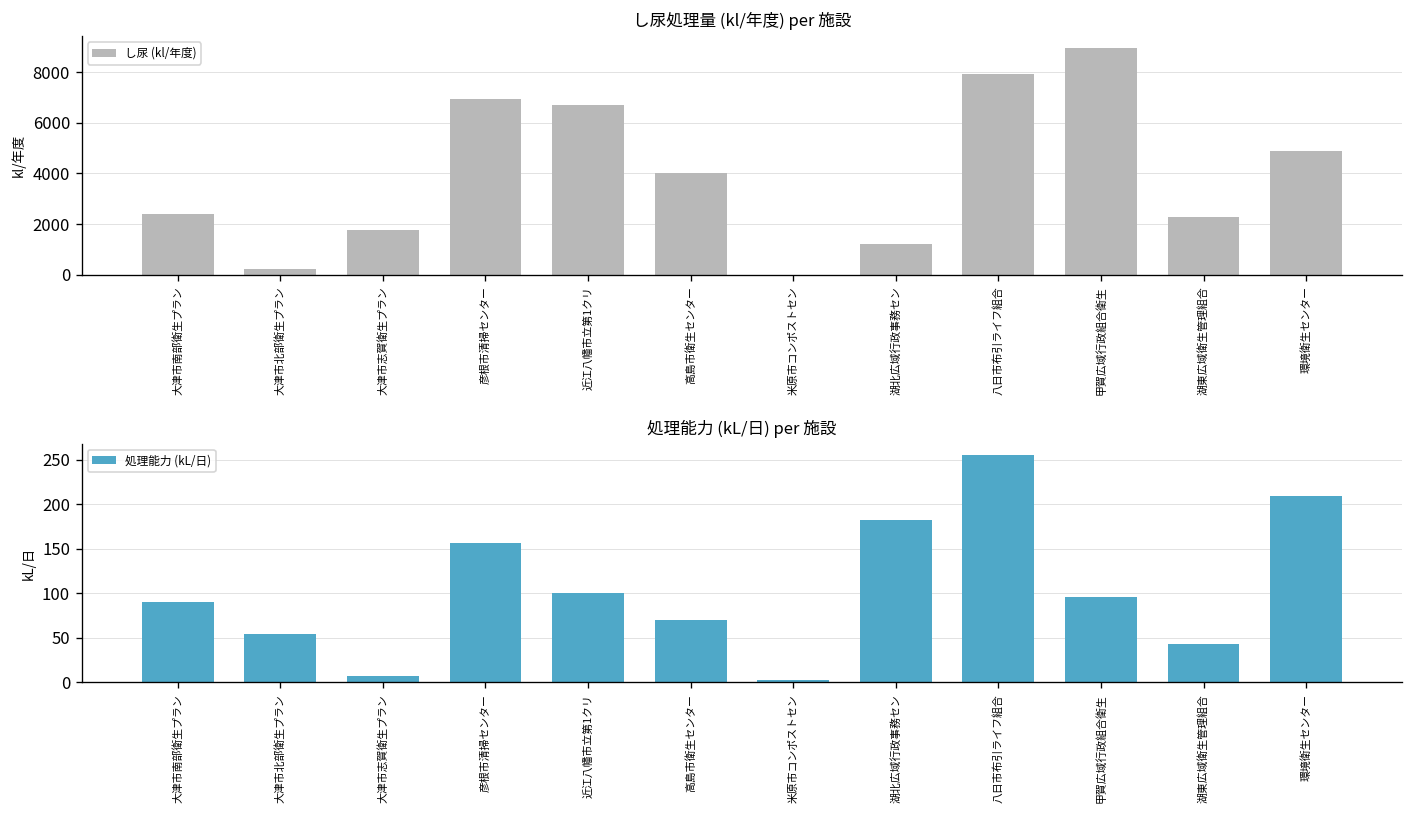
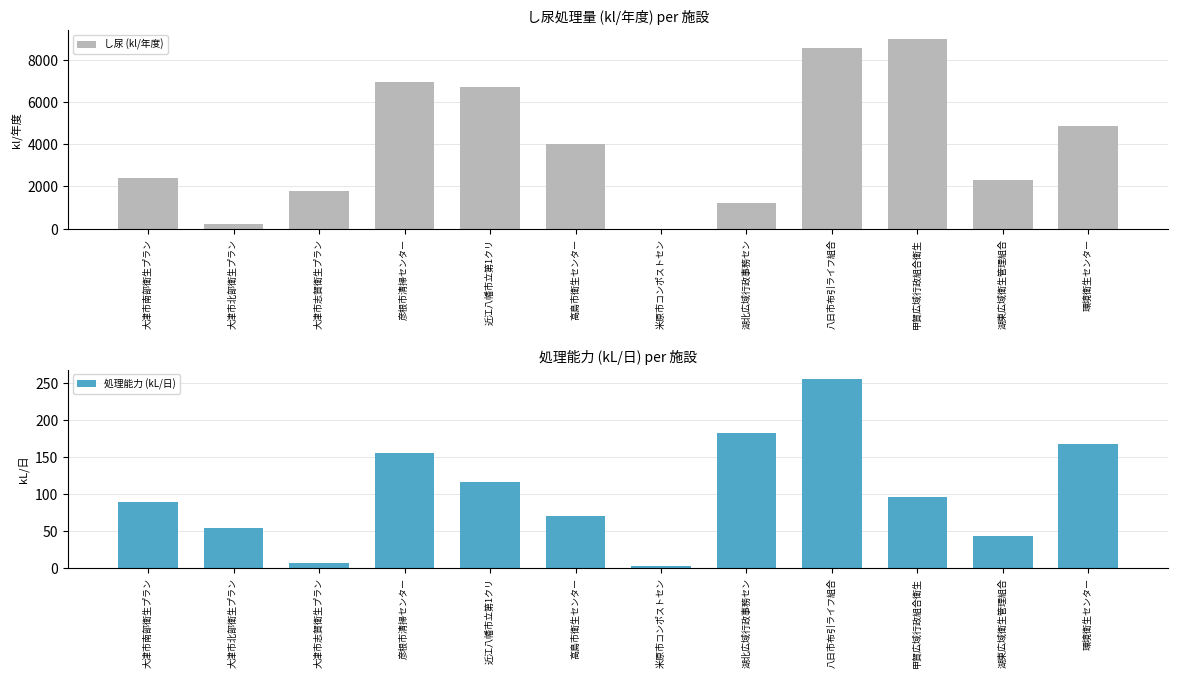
し尿処理量 (kl/年度) per 施設, 八日市布引ライフ組合: 7900 -> 8500
処理能力 (kL/日) per 施設, 近江八幡市立第1クリ: 100 -> 120
処理能力 (kL/日) per 施設, 環境衛生センター: 210 -> 170
